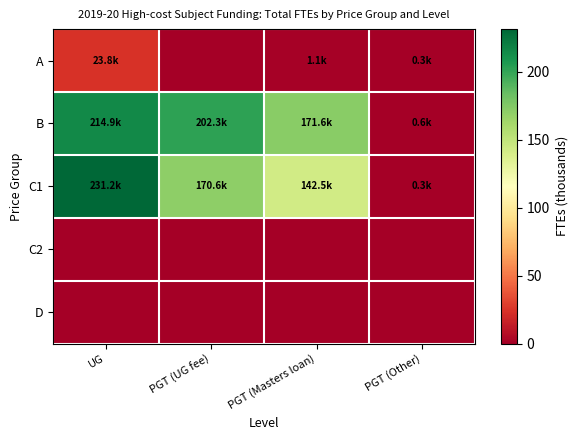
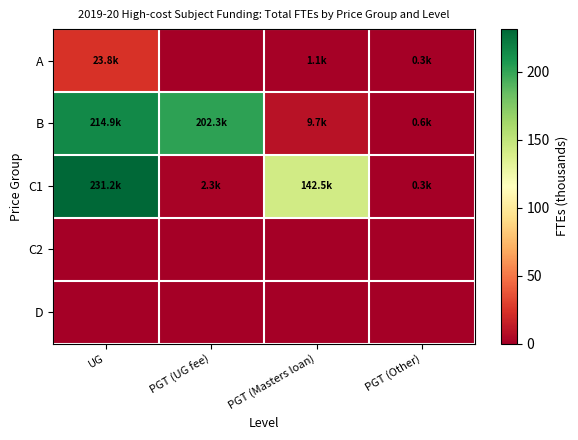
B, PGT (Masters loan): 171.6k -> 9.7k
C1, PGT (UG fee): 170.6k -> 2.3k
